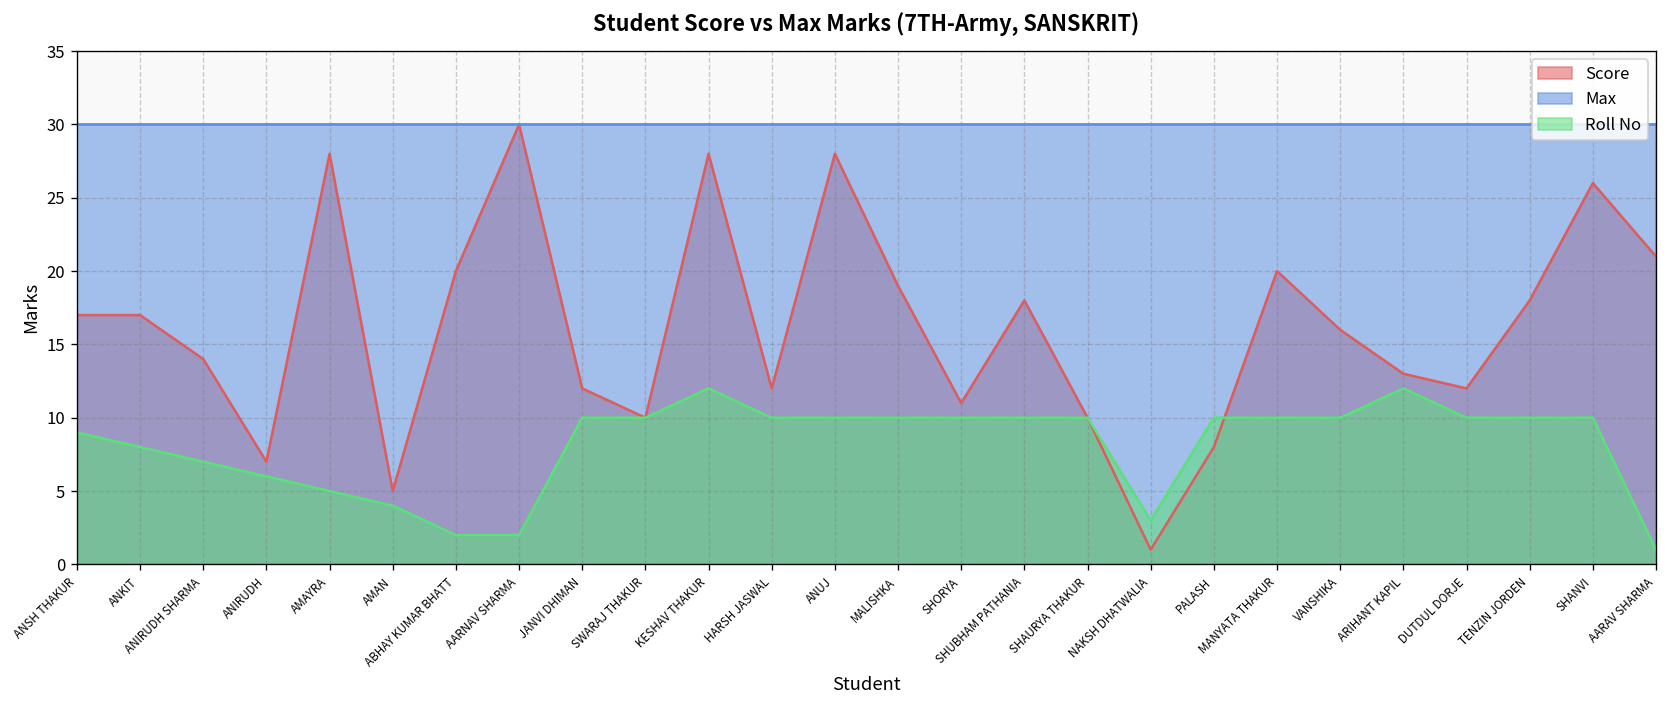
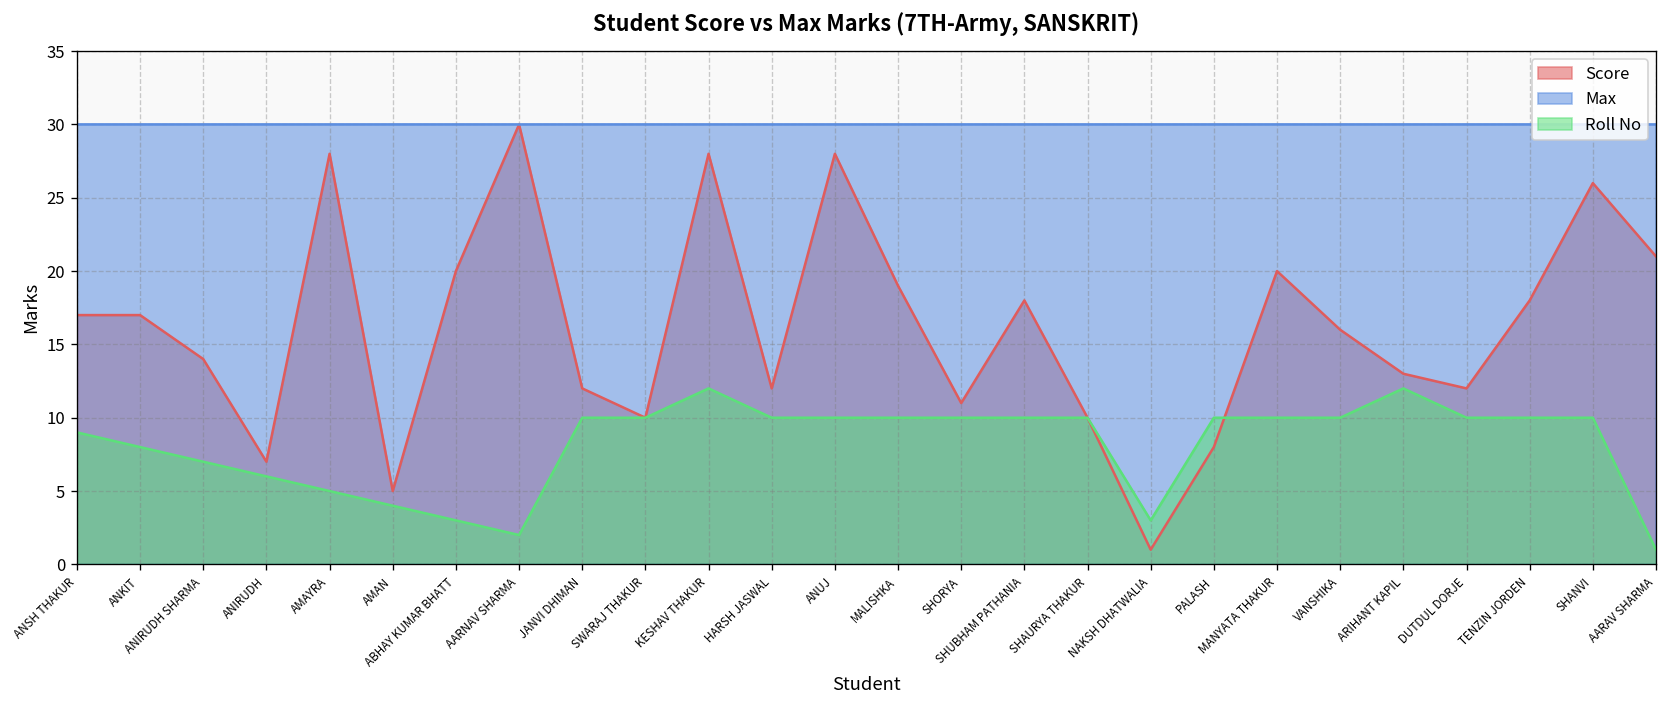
Roll No, ABHAY KUMAR BHATT: 2 -> 3
